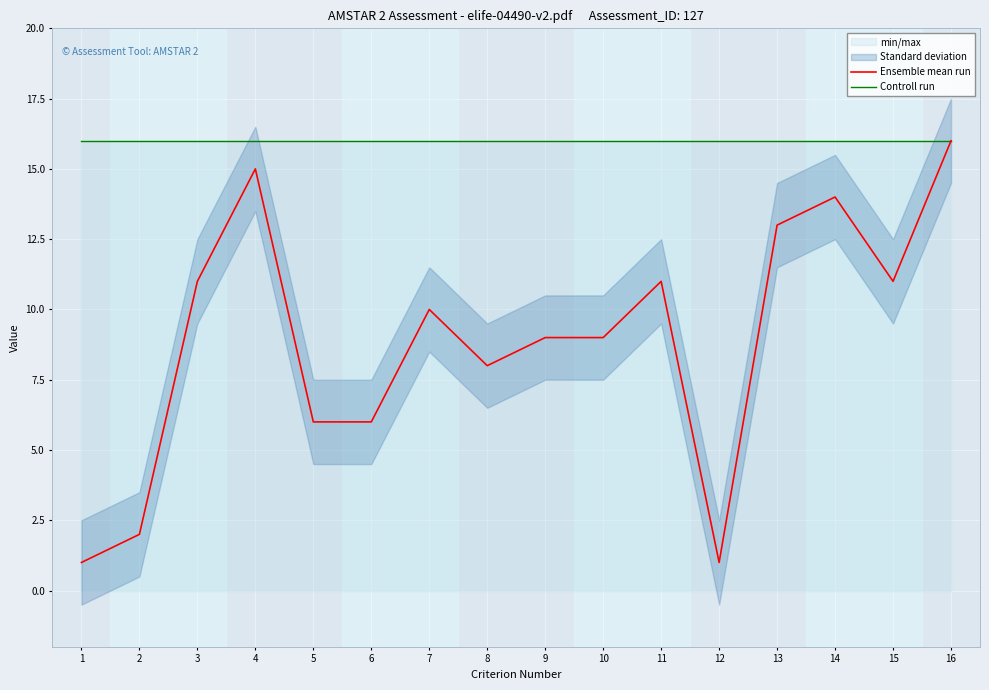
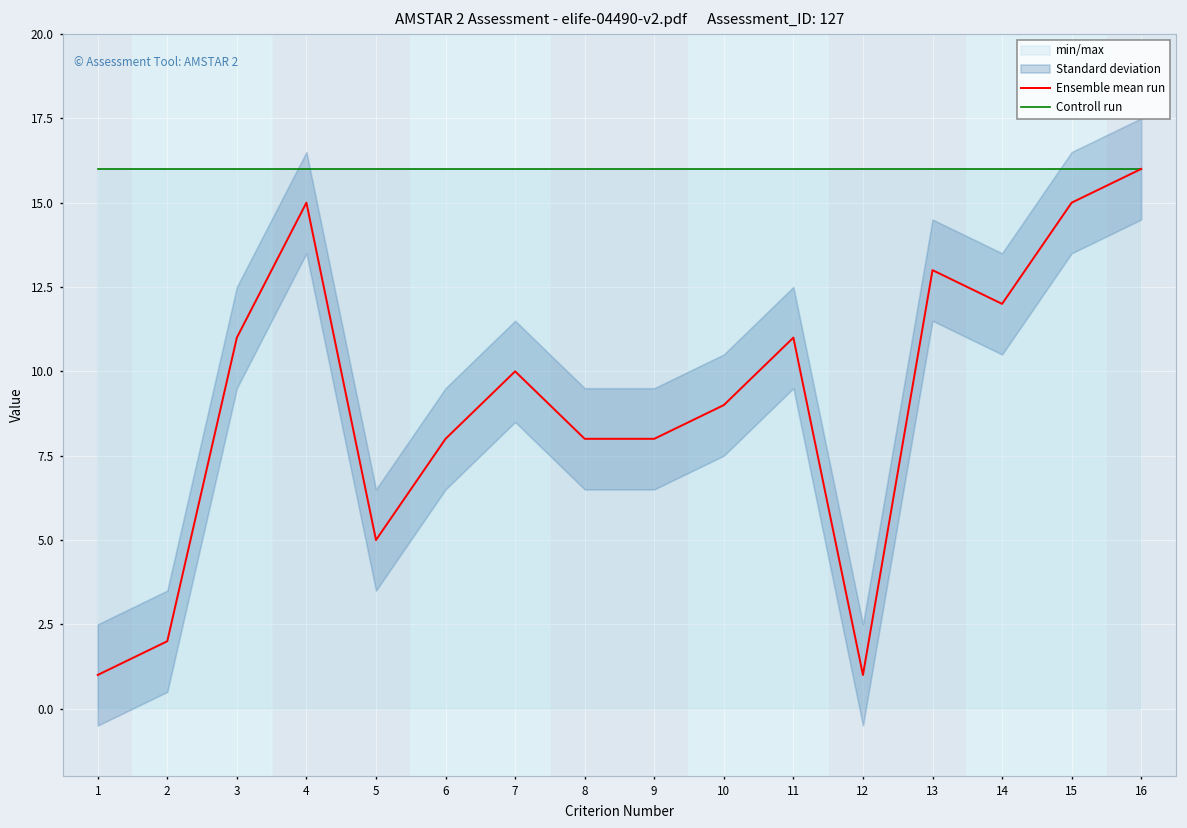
Ensemble mean run, 5: 6 -> 5
Ensemble mean run, 6: 6 -> 8
Ensemble mean run, 9: 9 -> 8
Ensemble mean run, 14: 14 -> 12
Ensemble mean run, 15: 11 -> 15
